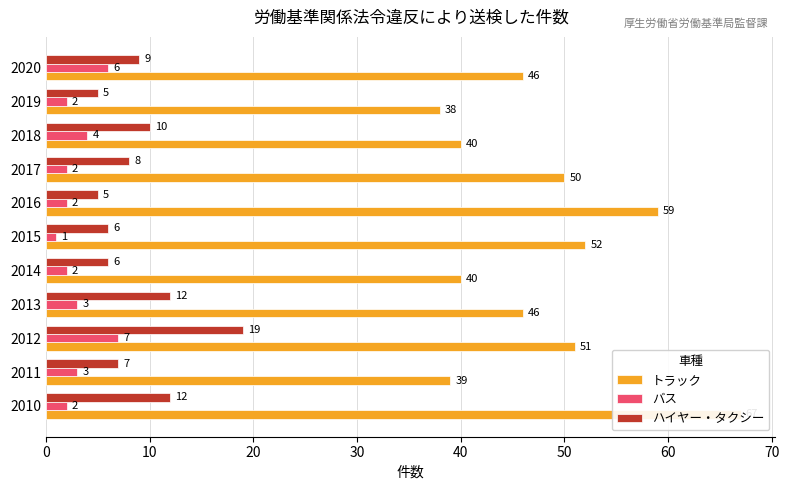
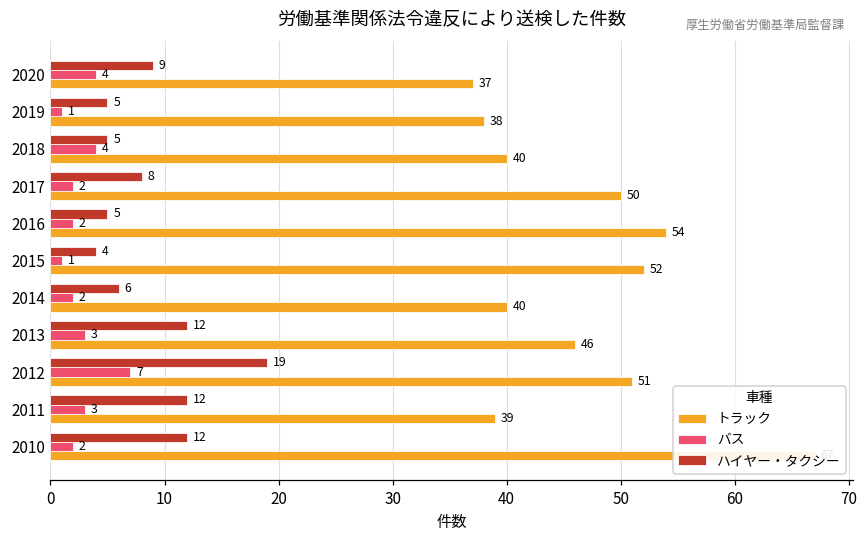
バス, 2020: 6 -> 4
トラック, 2020: 46 -> 37
バス, 2019: 2 -> 1
ハイヤー・タクシー, 2018: 10 -> 5
トラック, 2016: 59 -> 54
ハイヤー・タクシー, 2015: 6 -> 4
ハイヤー・タクシー, 2011: 7 -> 12
